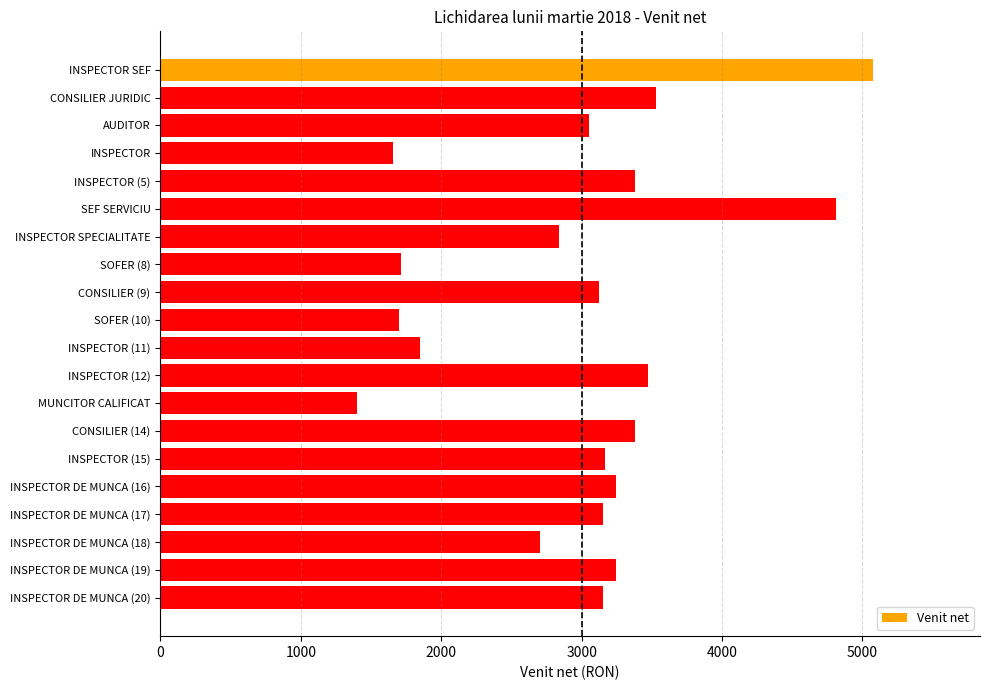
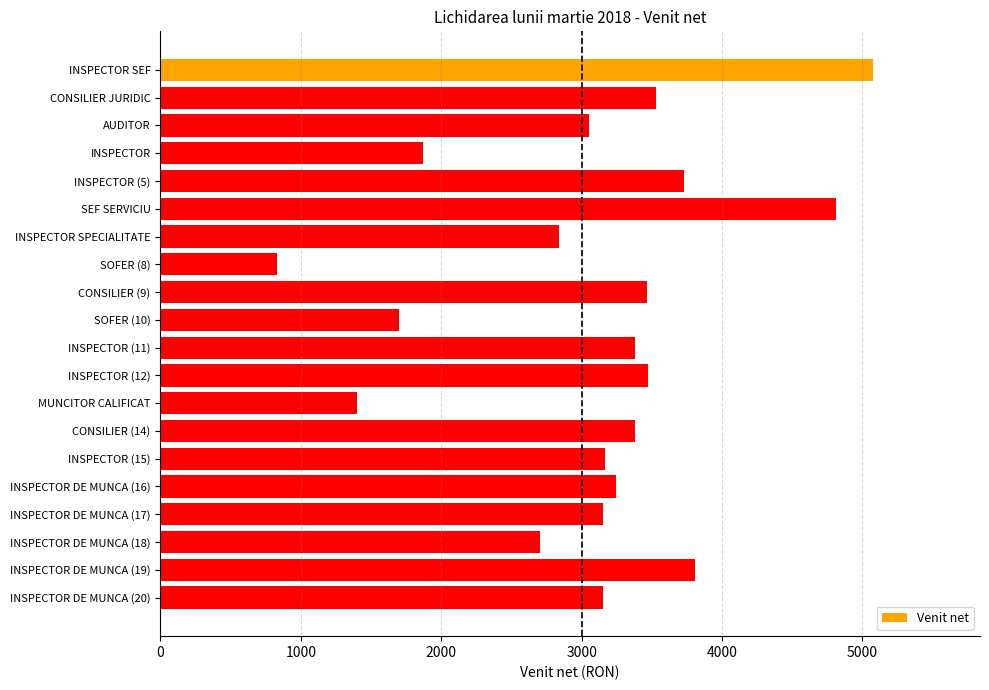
INSPECTOR: 1660 -> 1870
INSPECTOR (5): 3380 -> 3730
SOFER (8): 1710 -> 830
CONSILIER (9): 3120 -> 3470
INSPECTOR (11): 1850 -> 3380
INSPECTOR DE MUNCA (19): 3250 -> 3810
